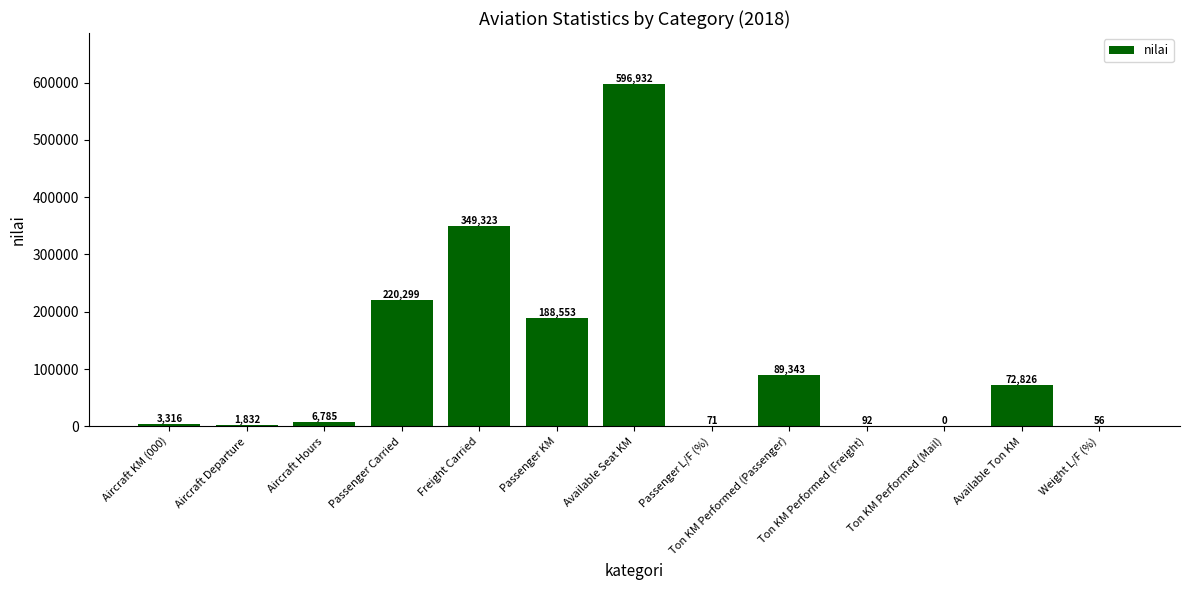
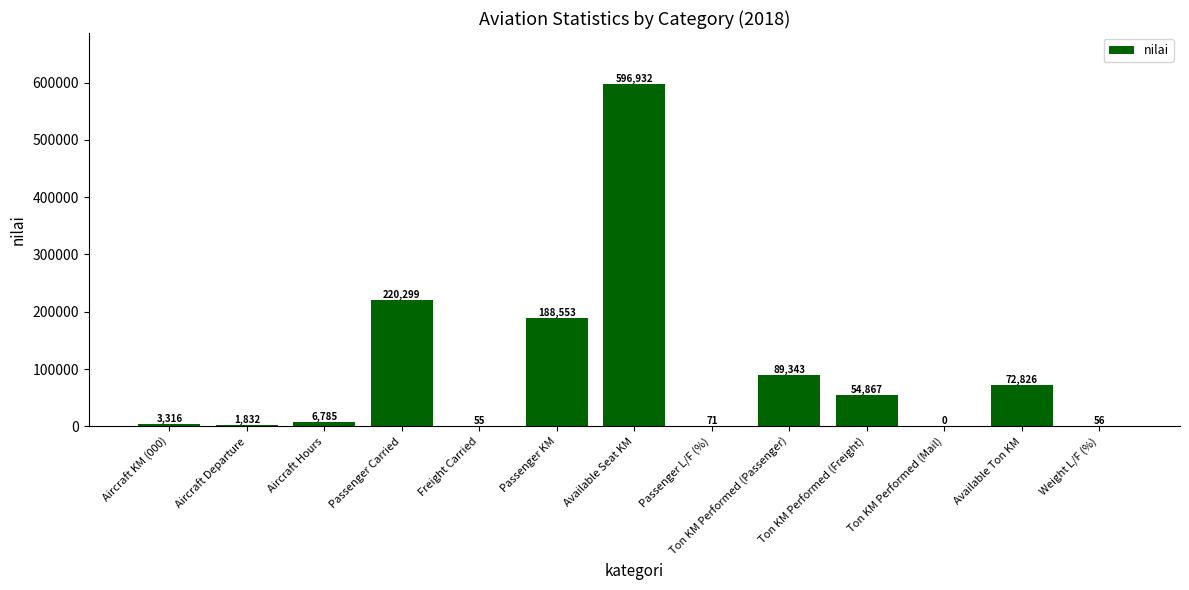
Freight Carried: 349,323 -> 55
Ton KM Performed (Freight): 92 -> 54,867
